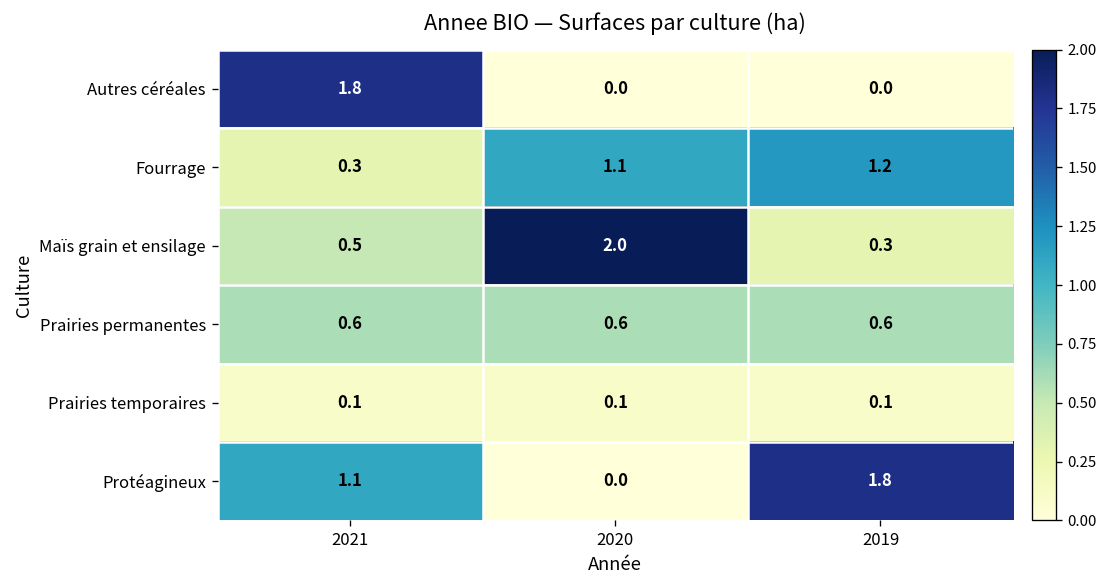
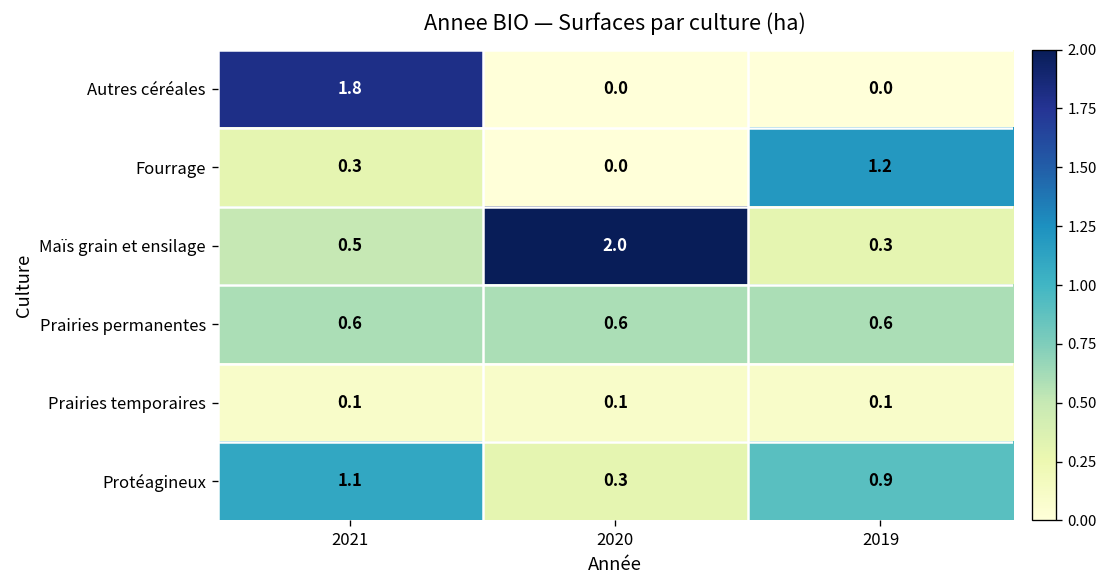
Fourrage, 2020: 1.1 -> 0.0
Protéagineux, 2020: 0.0 -> 0.3
Protéagineux, 2019: 1.8 -> 0.9
